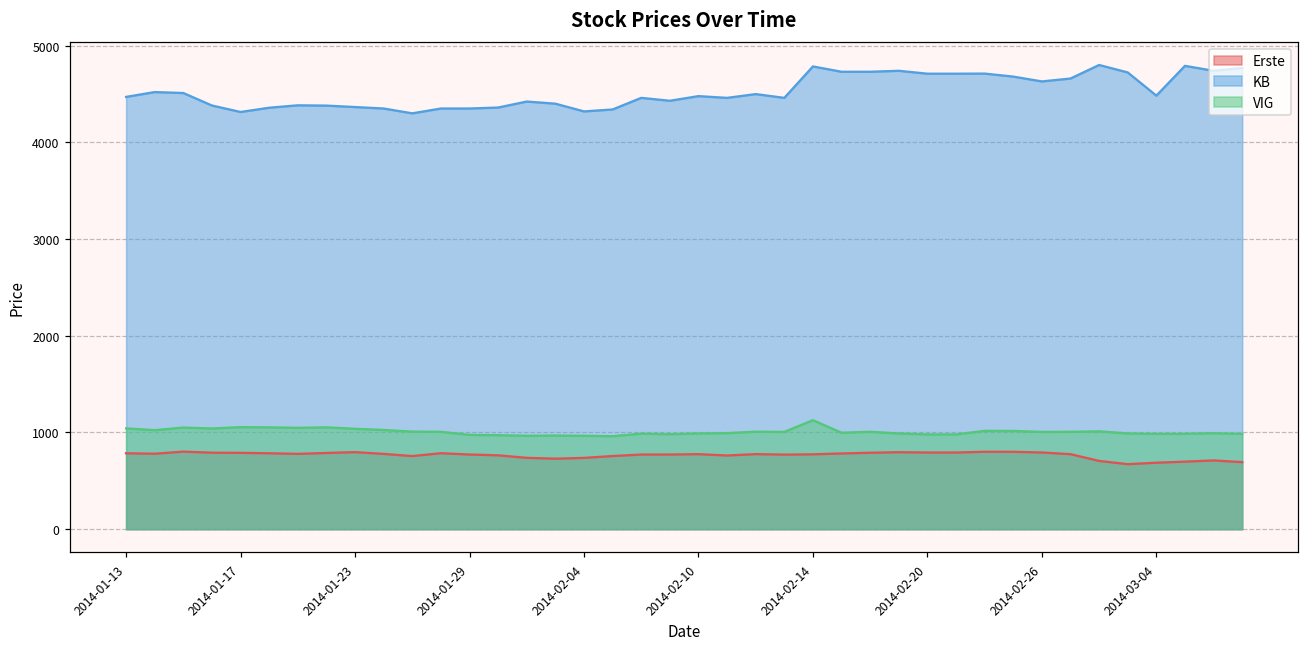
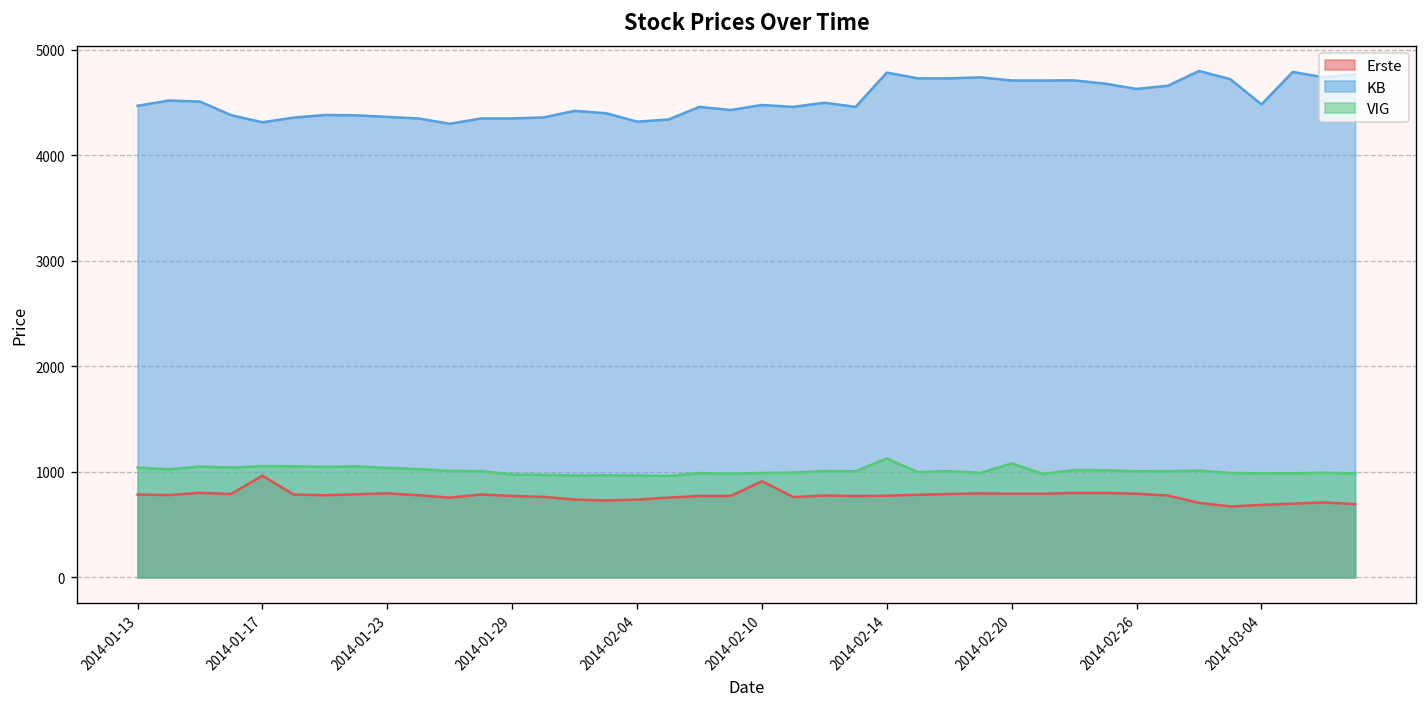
Erste, 2014-01-17: 800 -> 1000
Erste, 2014-02-10: 800 -> 900
VIG, 2014-02-20: 1000 -> 1100
